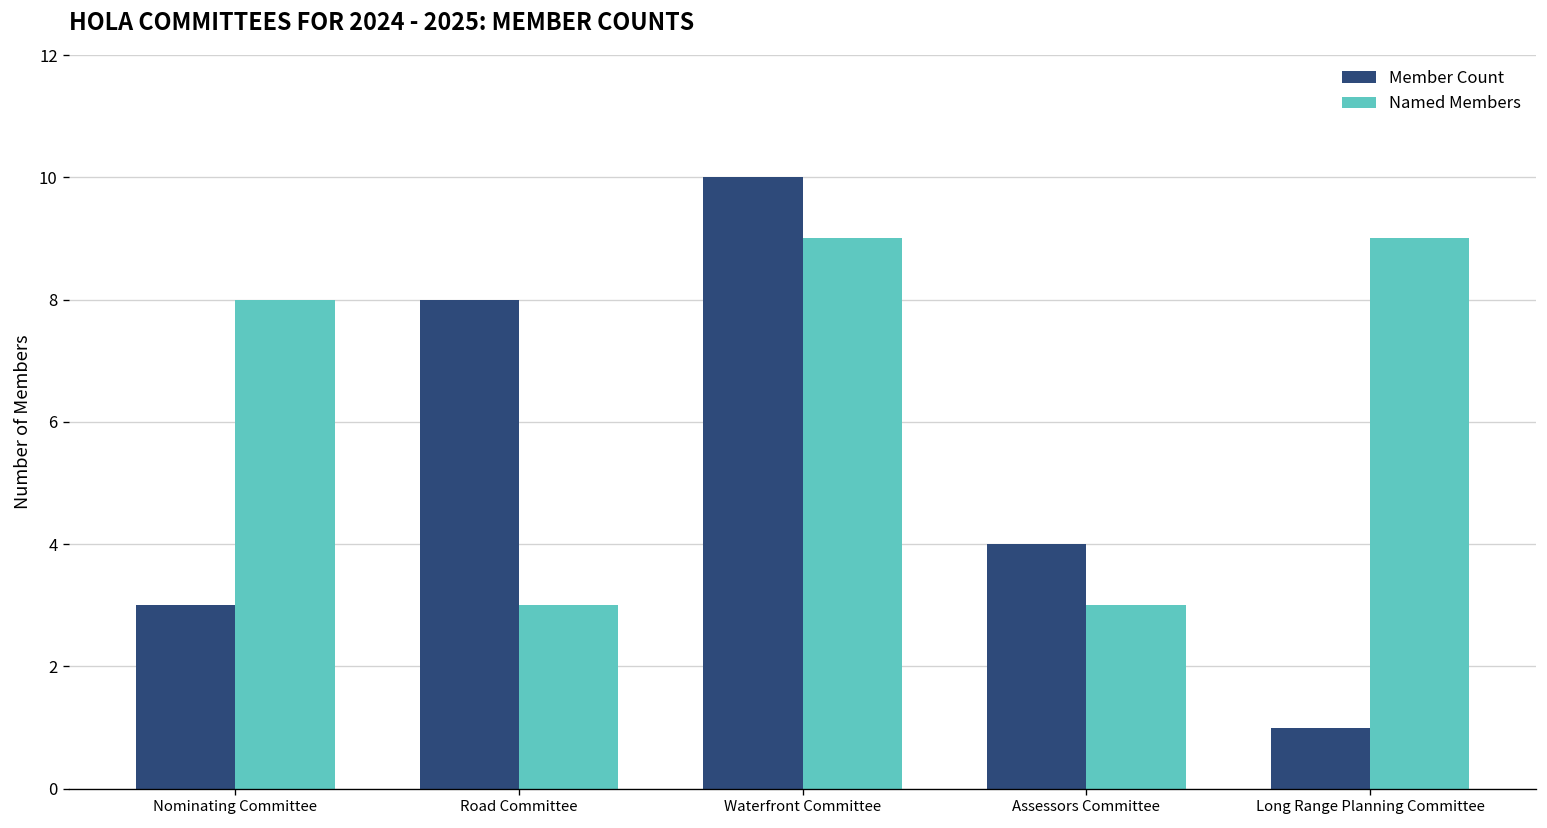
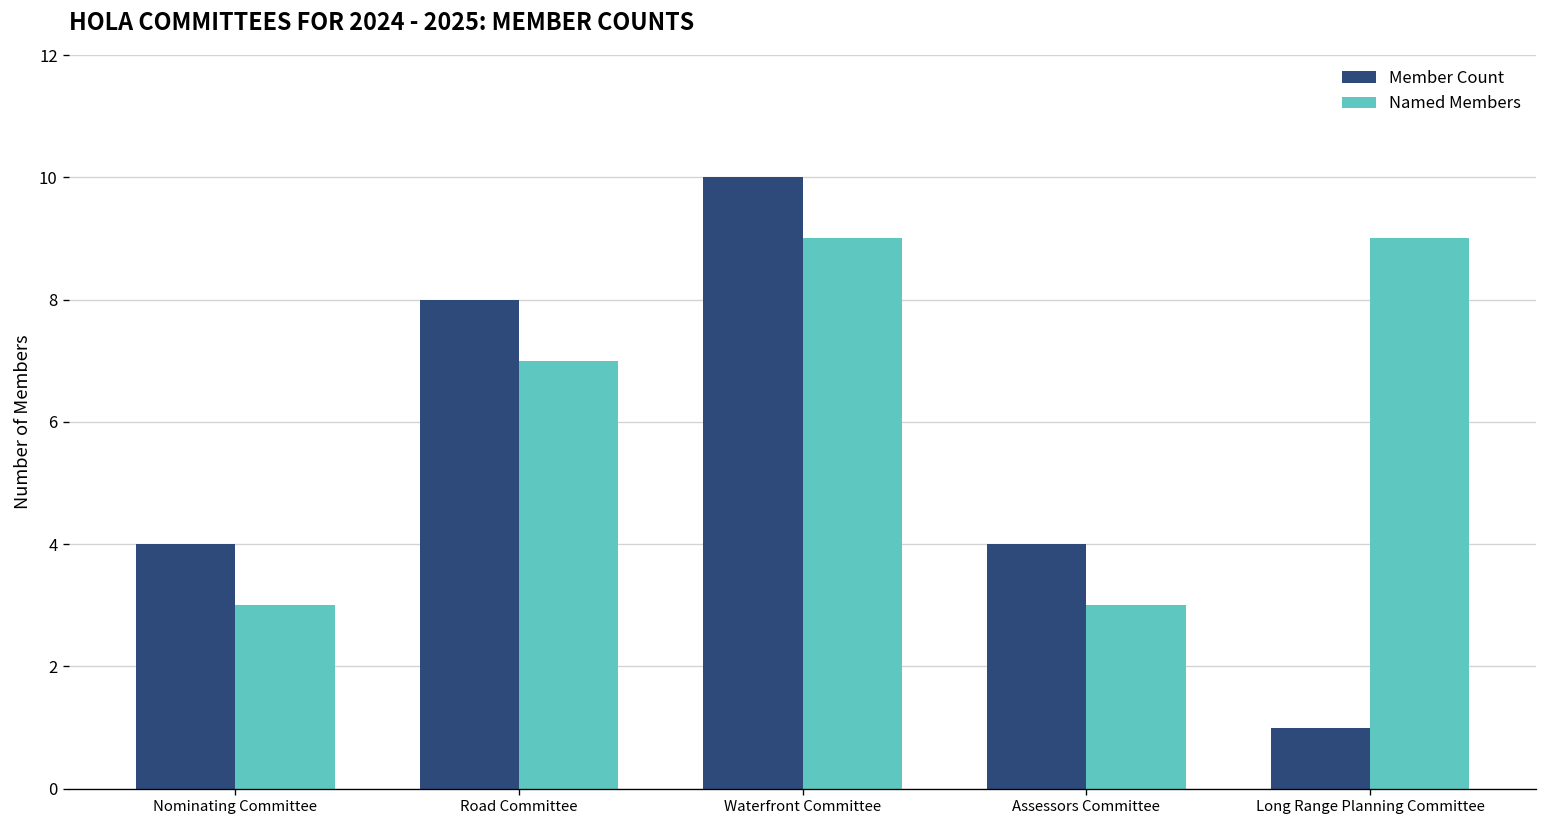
Member Count, Nominating Committee: 3 -> 4
Named Members, Nominating Committee: 8 -> 3
Named Members, Road Committee: 3 -> 7
